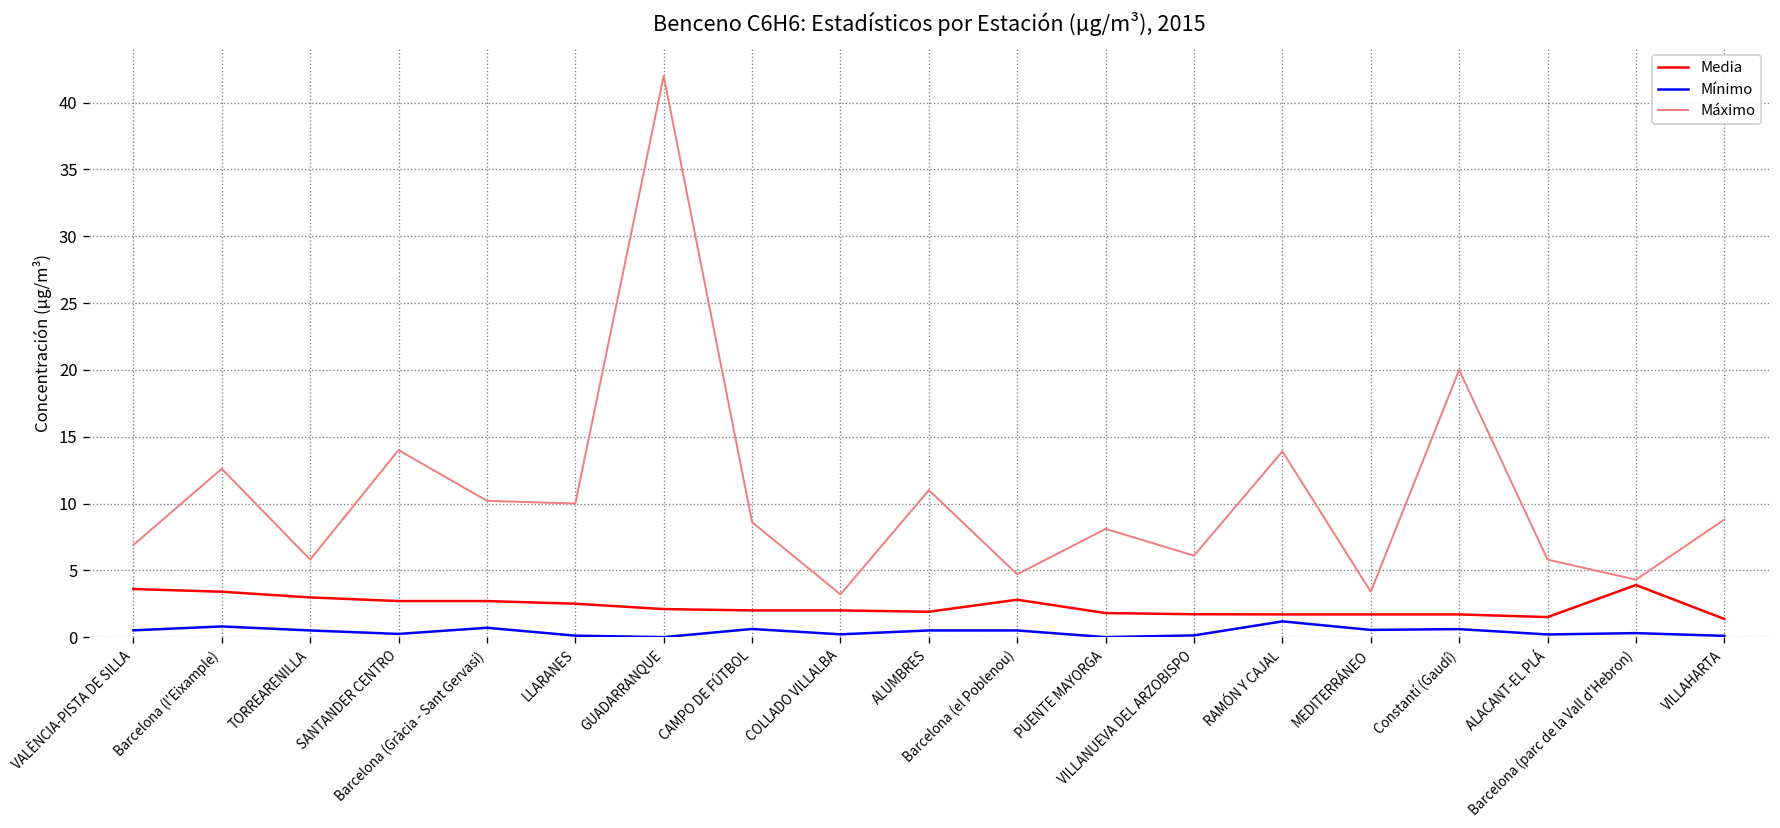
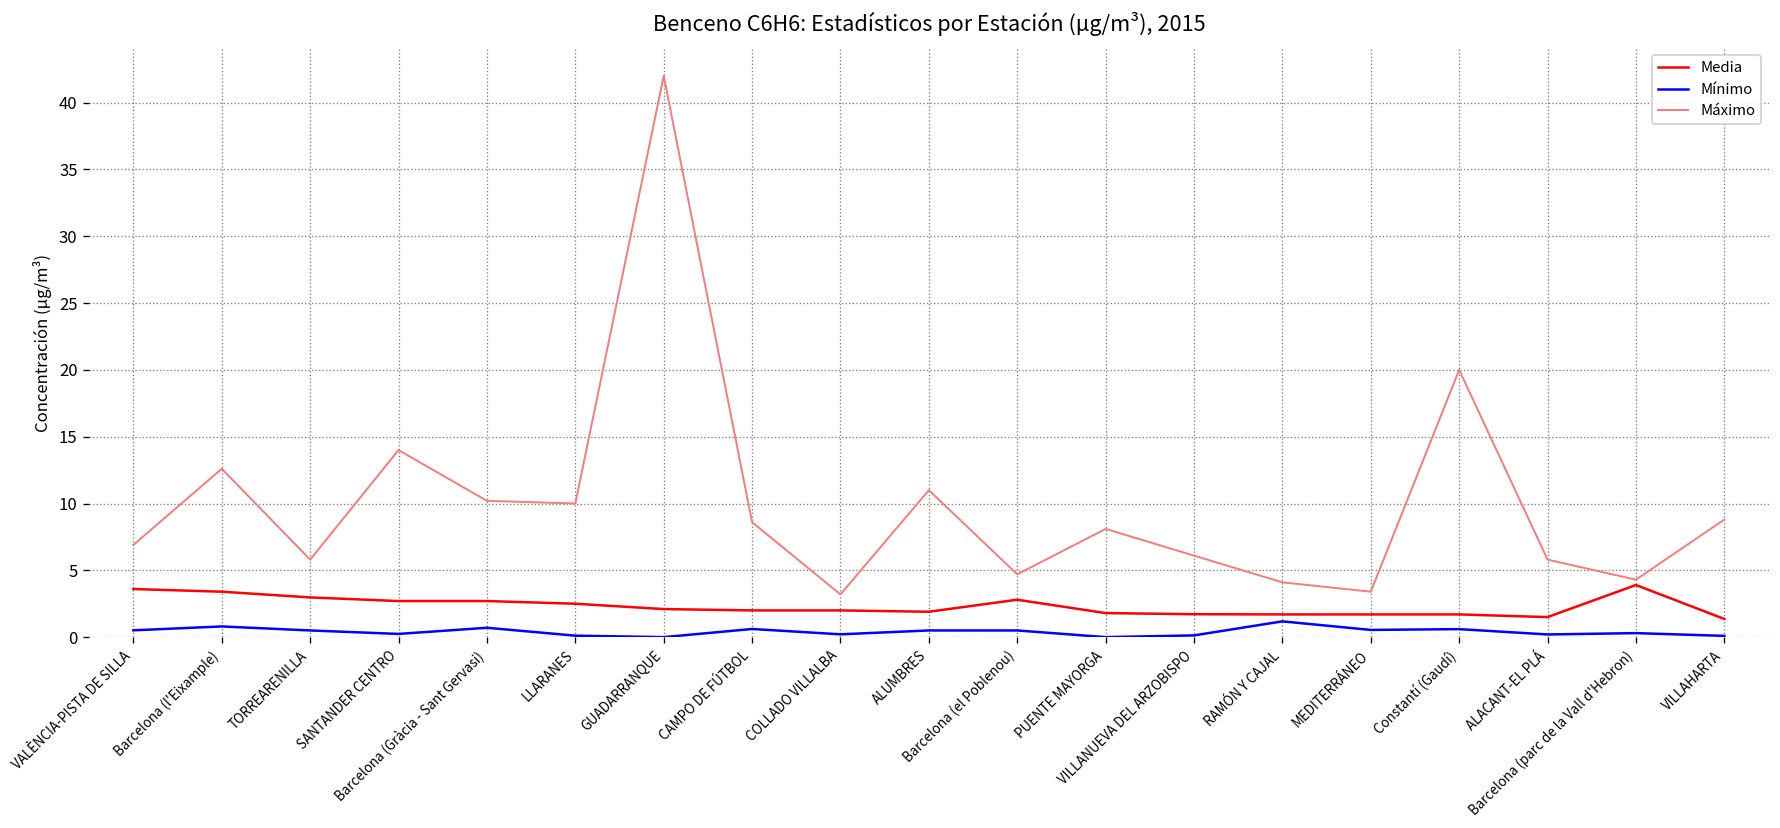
Máximo, RAMÓN Y CAJAL: 13.9 -> 4.1
